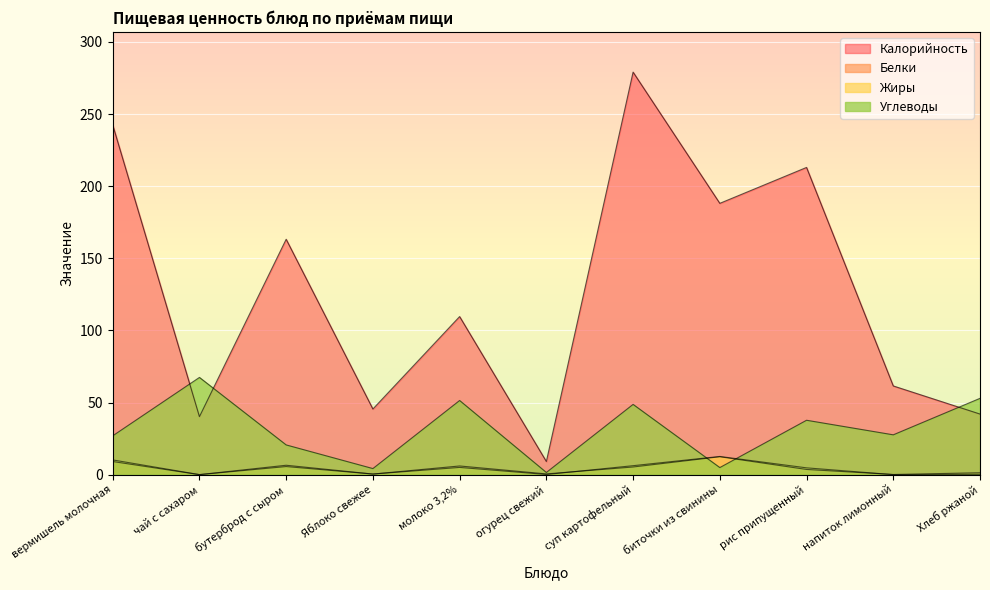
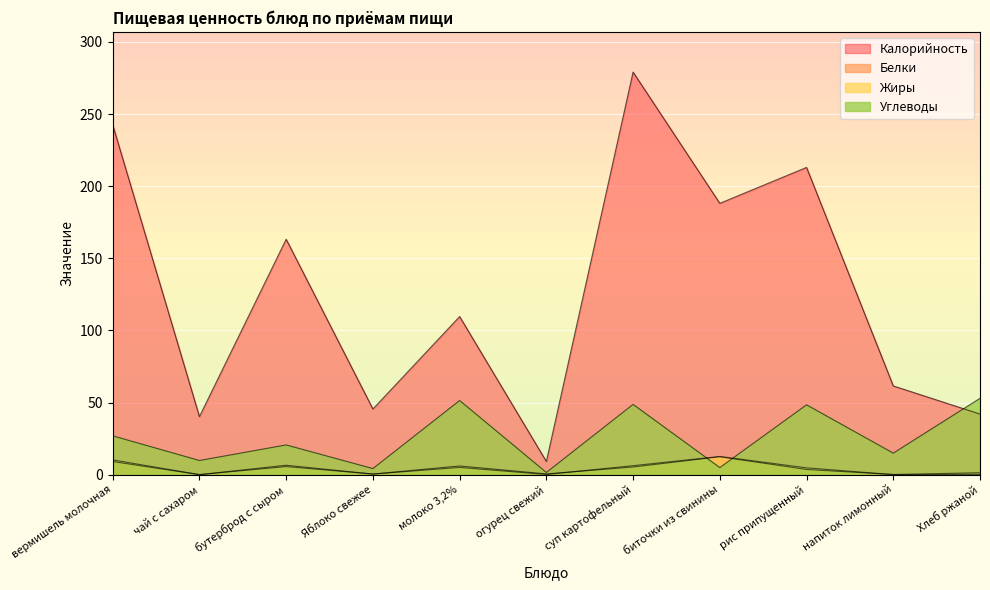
Углеводы, чай с сахаром: 67 -> 10
Углеводы, рис припущенный: 38 -> 48
Углеводы, напиток лимонный: 28 -> 15
